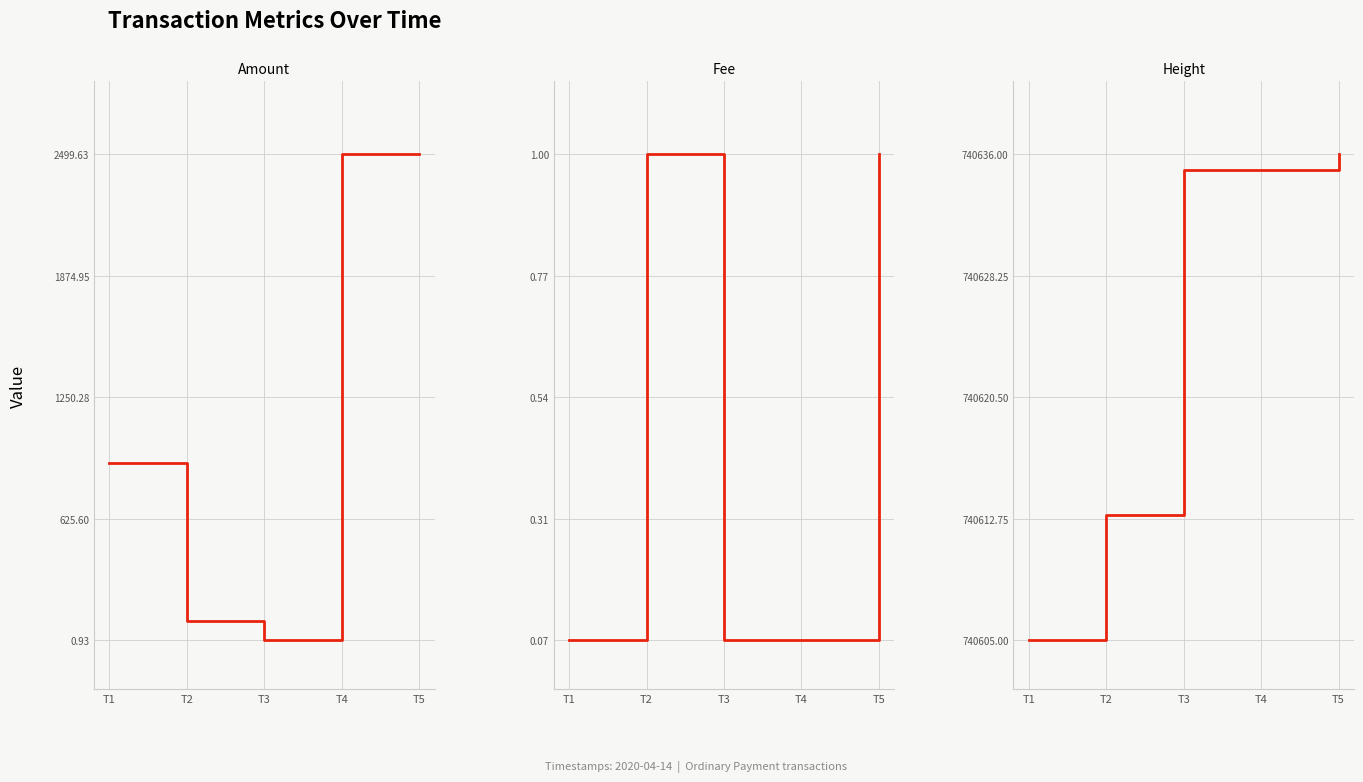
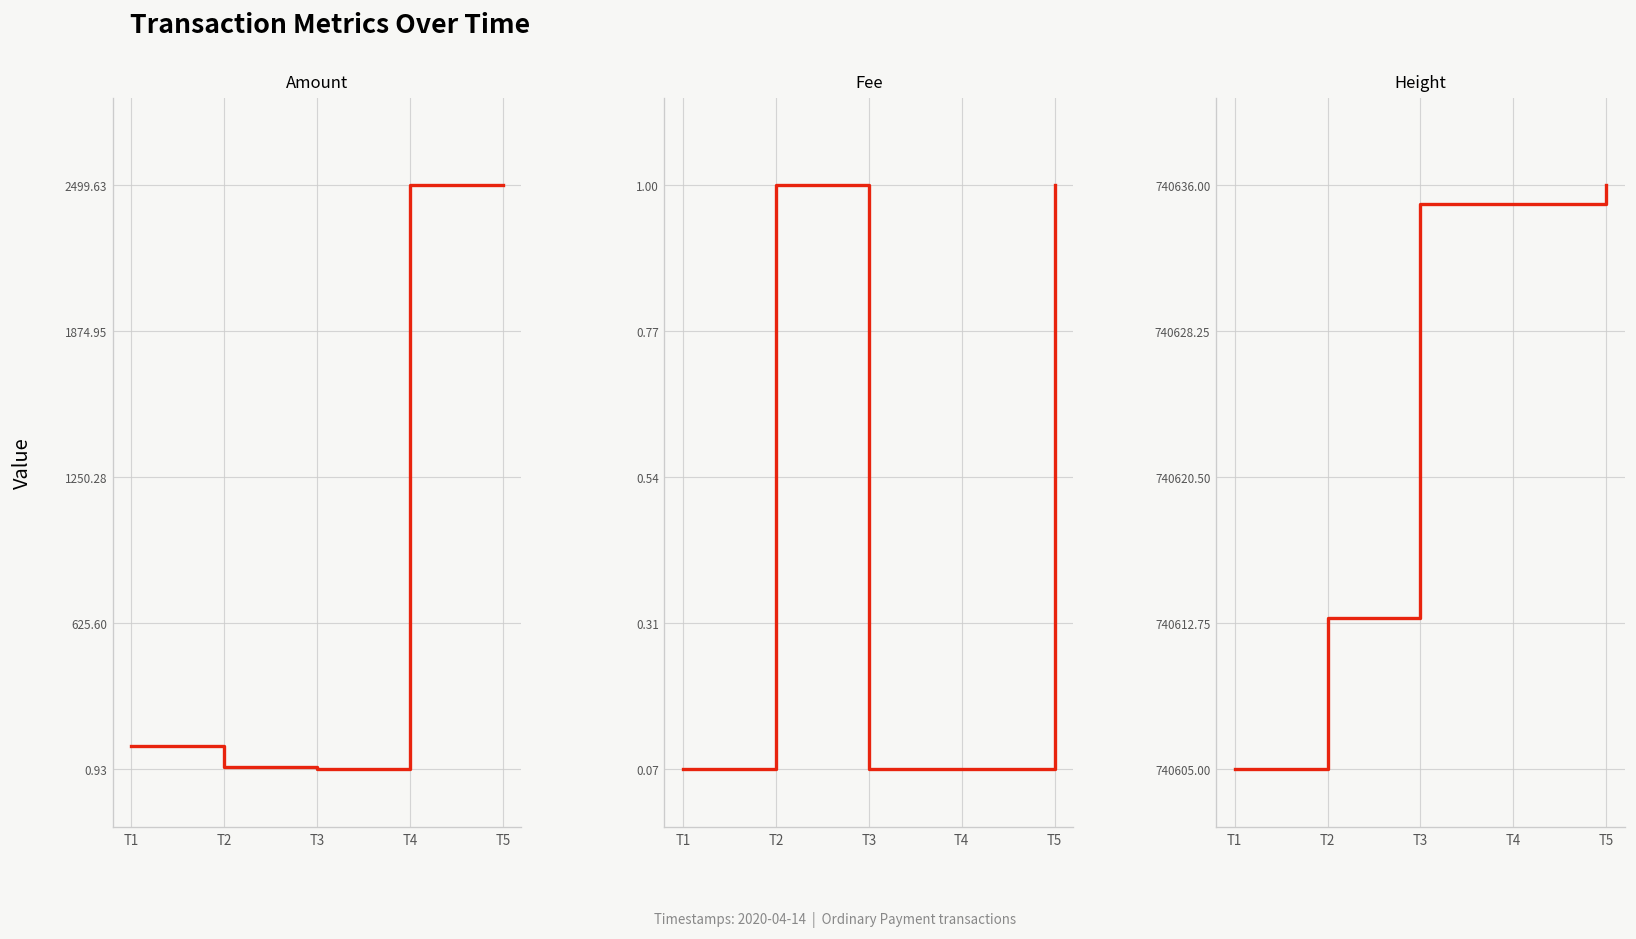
Amount, T1: 910 -> 100
Amount, T2: 100 -> 10
